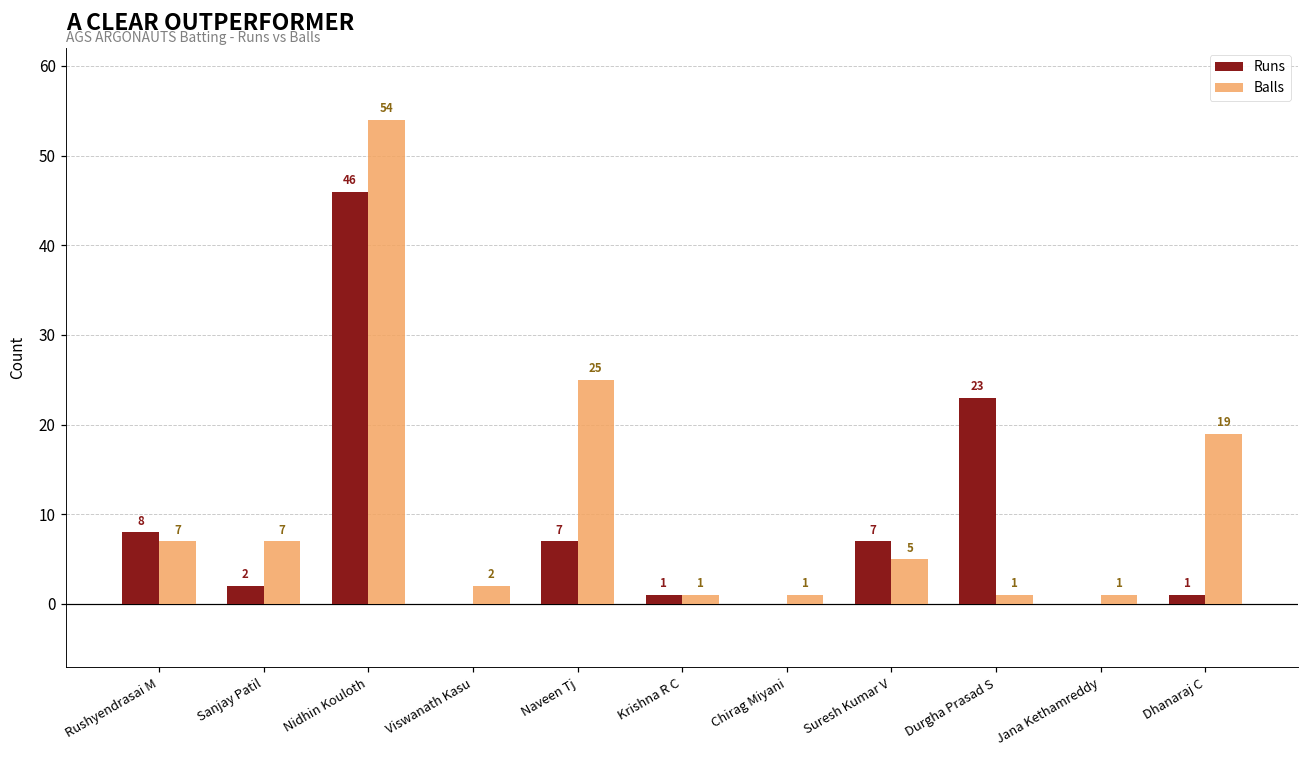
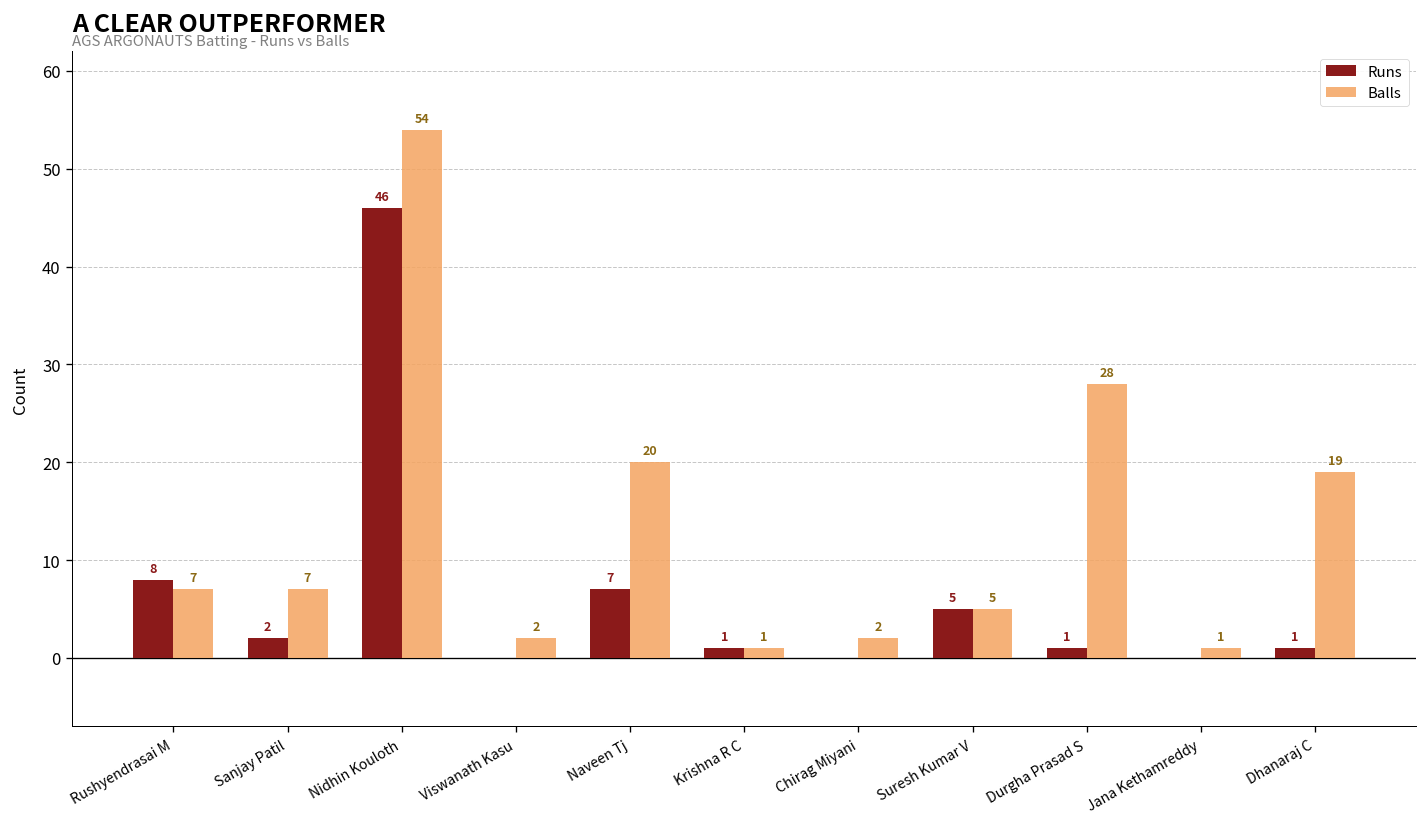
Balls, Naveen Tj: 25 -> 20
Balls, Chirag Miyani: 1 -> 2
Runs, Suresh Kumar V: 7 -> 5
Runs, Durgha Prasad S: 23 -> 1
Balls, Durgha Prasad S: 1 -> 28
